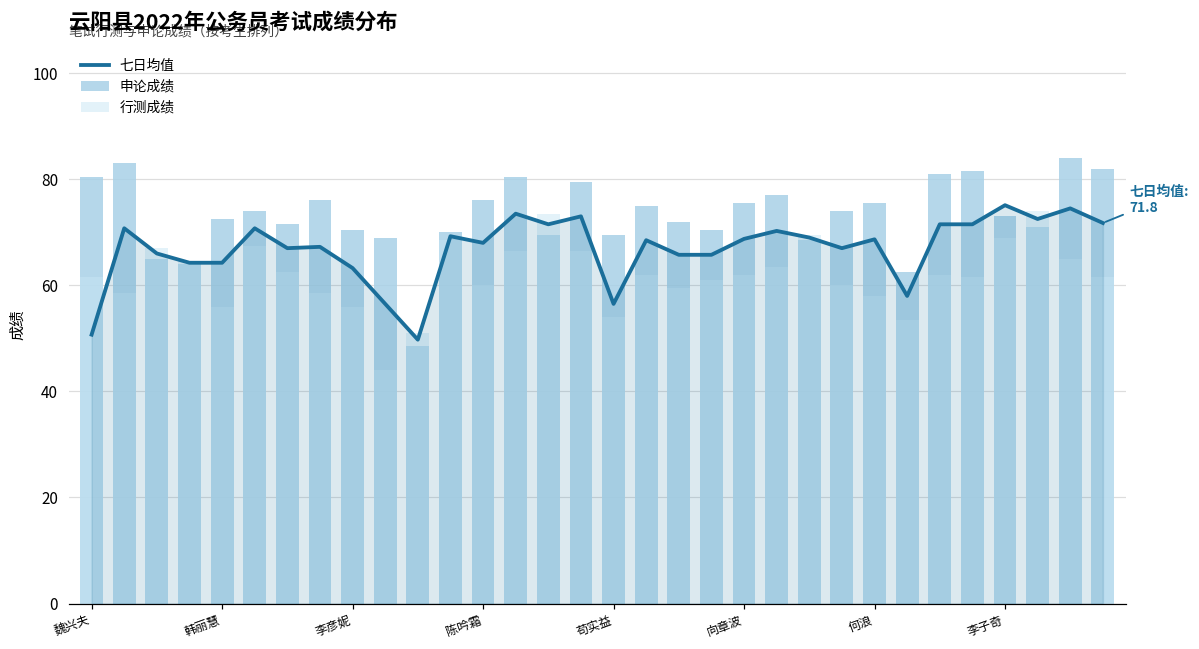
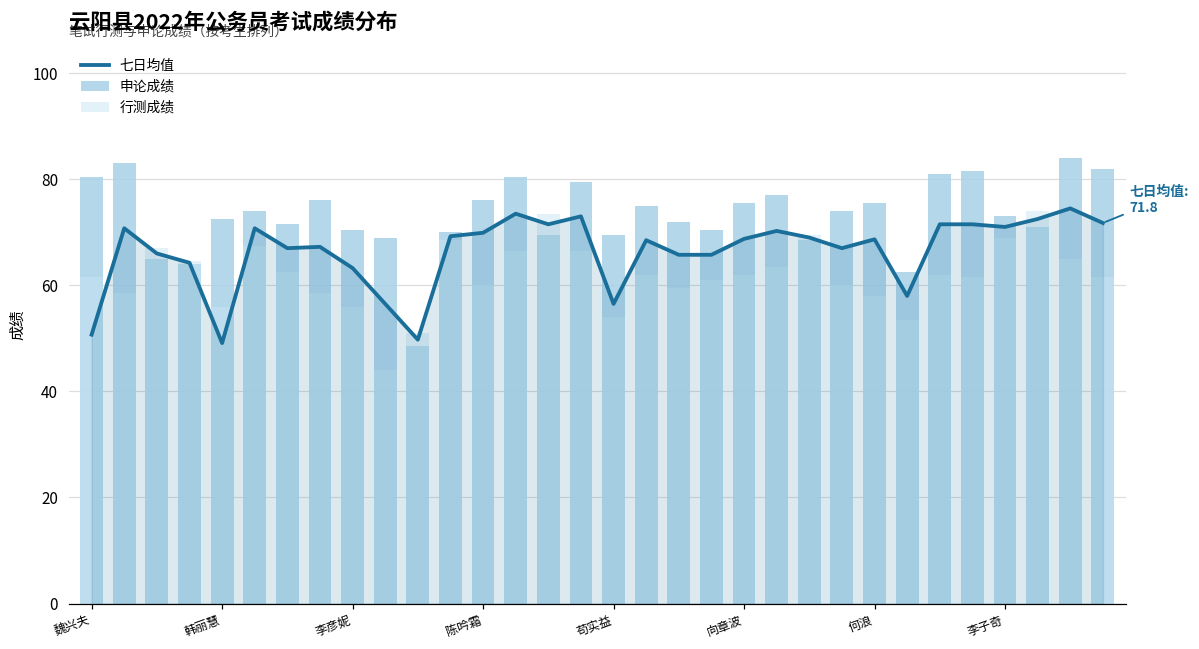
七日均值, 韩丽慧: 64 -> 49
七日均值, 陈吟霜: 68 -> 70
七日均值, 李子奇: 75 -> 71
